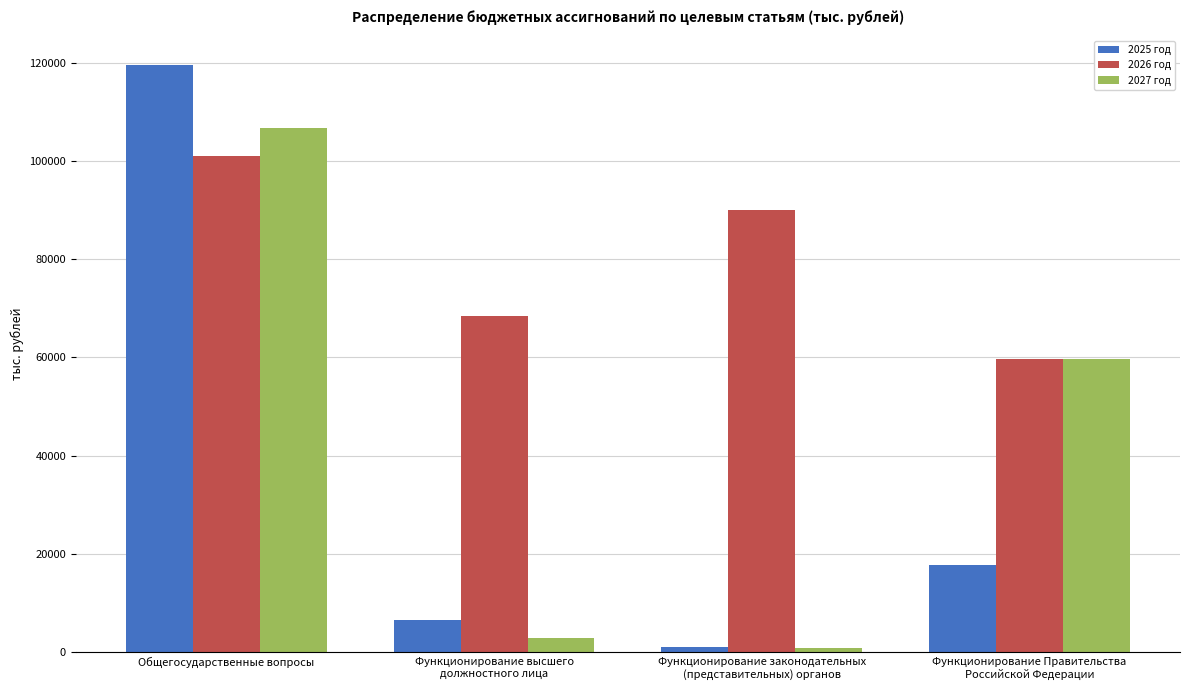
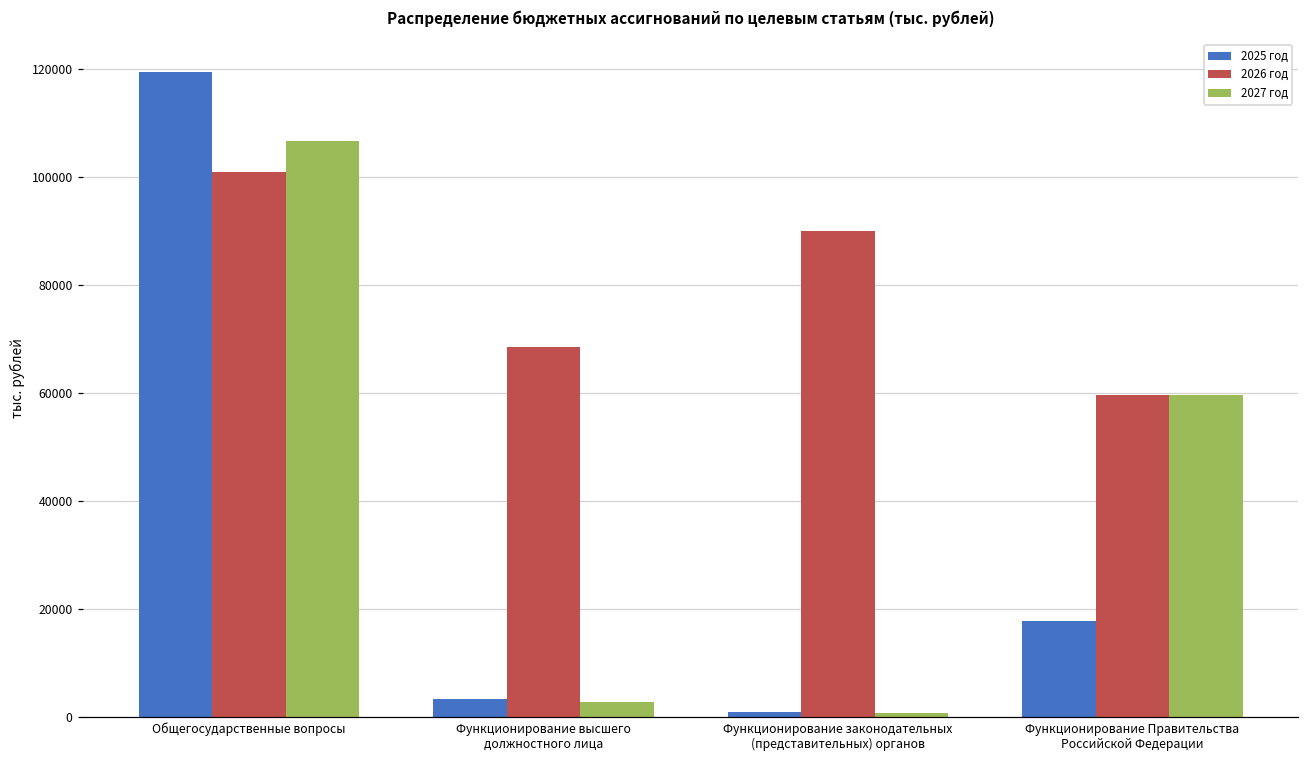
2025 год, Функционирование высшего должностного лица: 7000 -> 3000
